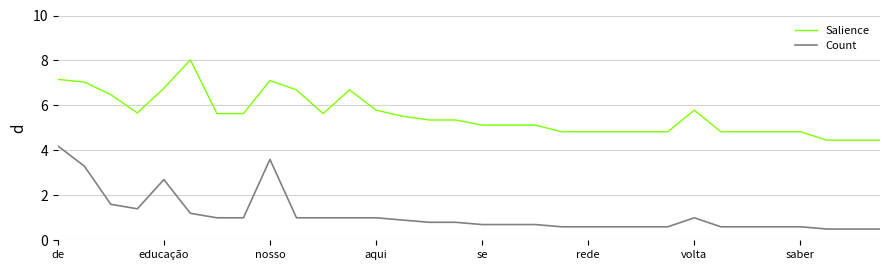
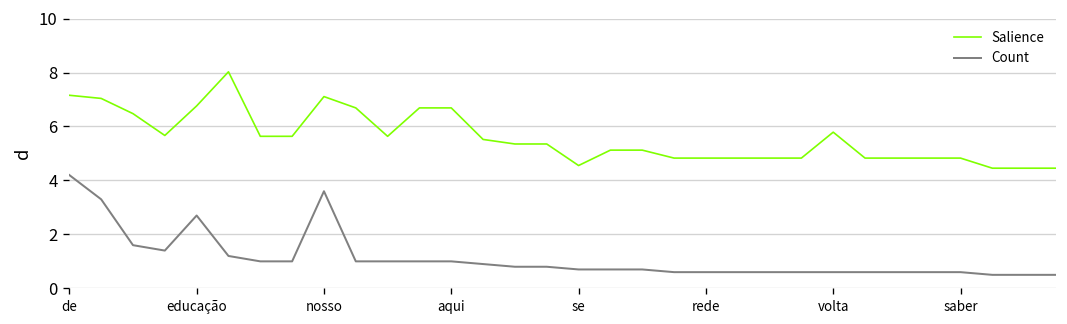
Salience, aqui: 5.8 -> 6.7
Salience, se: 5.1 -> 4.6
Count, volta: 1.0 -> 0.6
